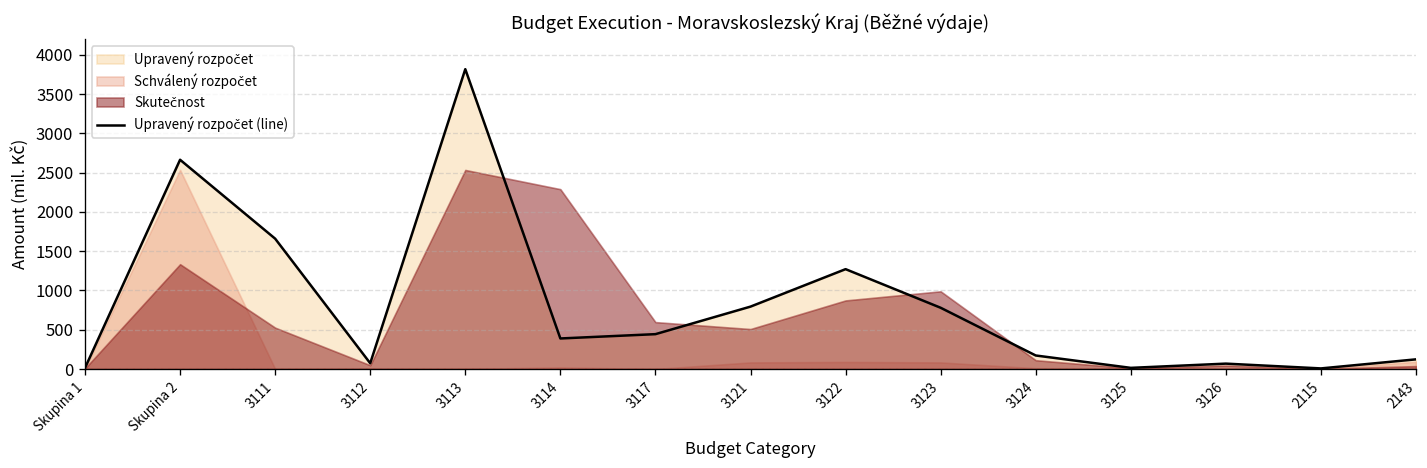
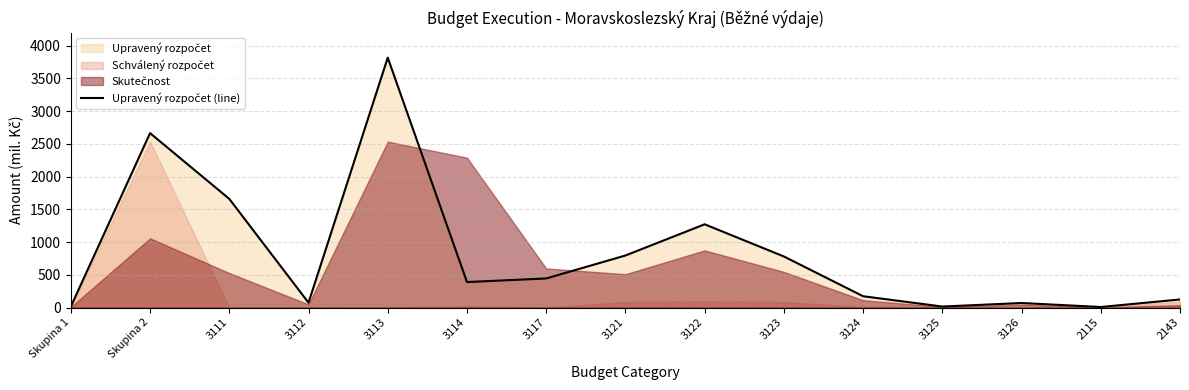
Skutečnost, Skupina 2: 1300 -> 1100
Skutečnost, 3123: 1000 -> 500
